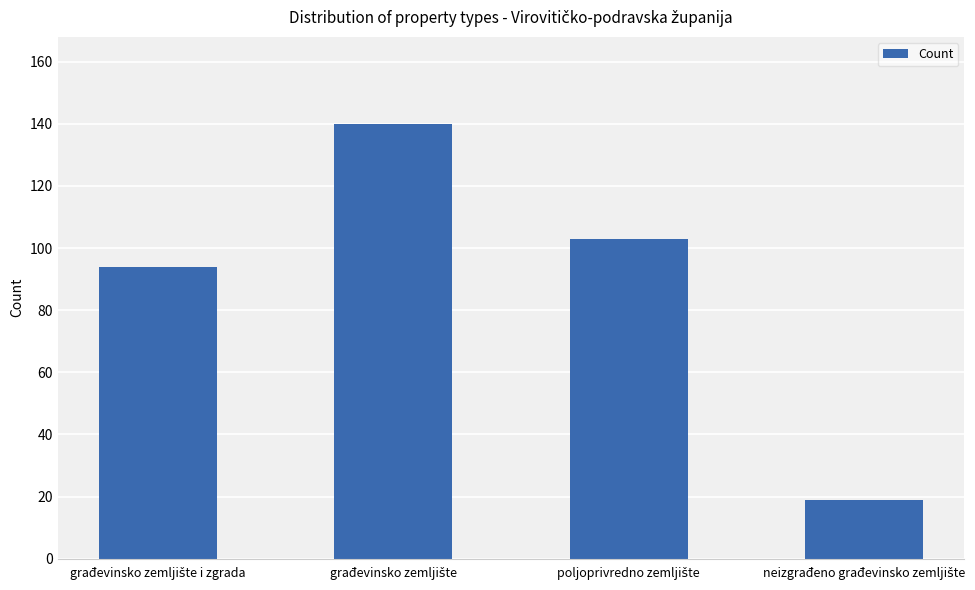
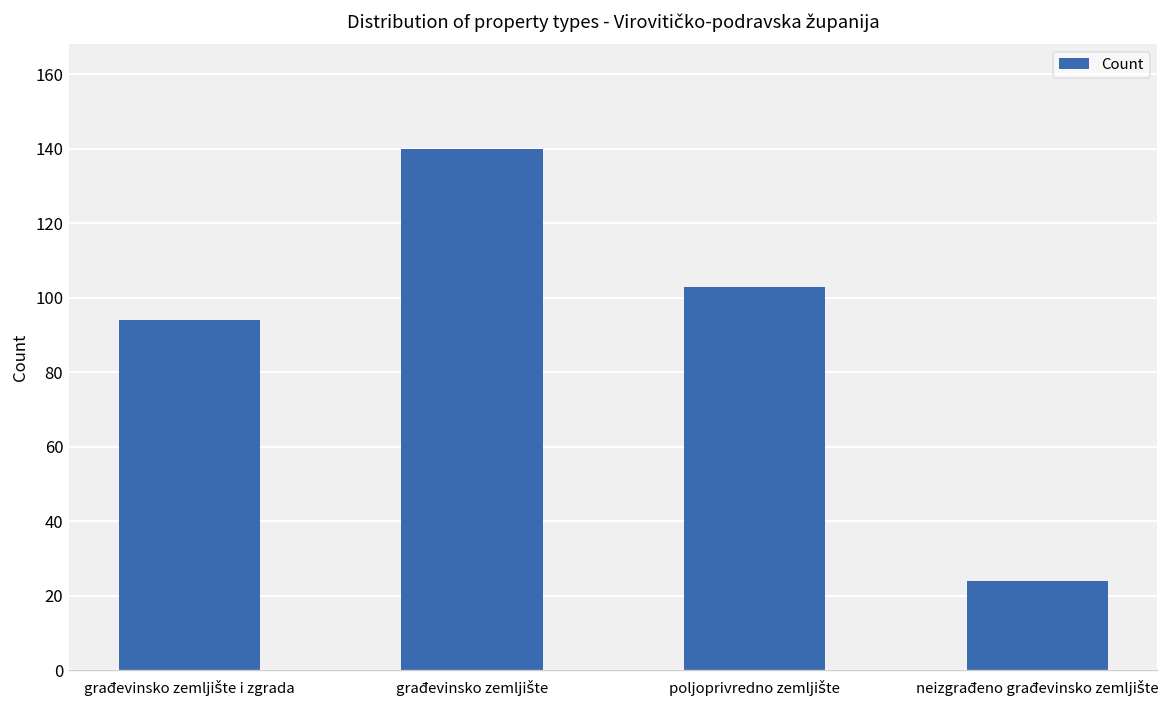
neizgrađeno građevinsko zemljište: 19 -> 24
